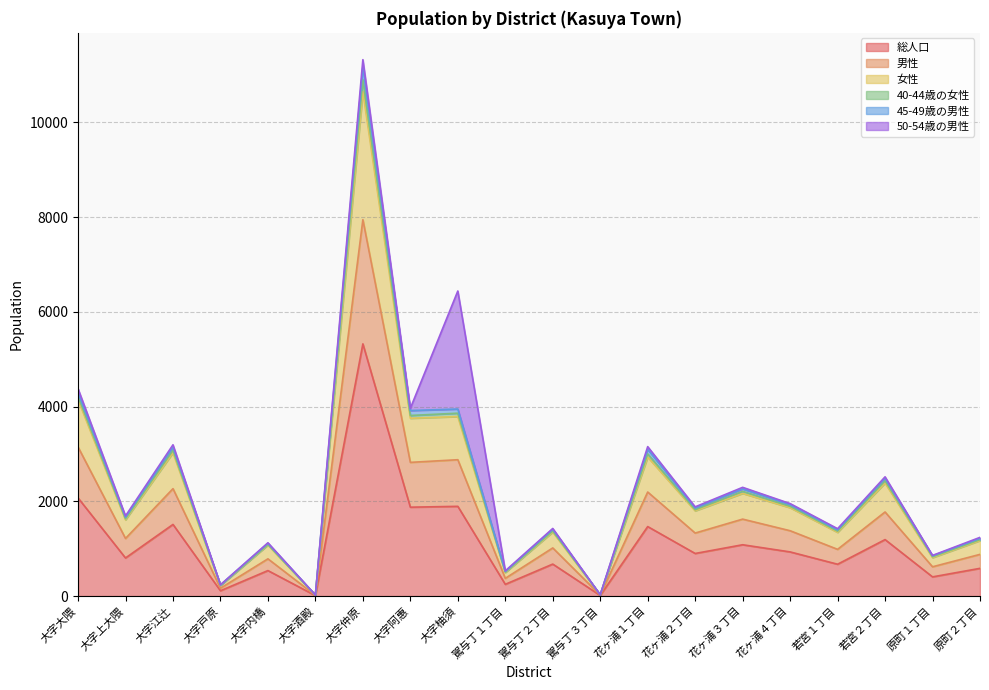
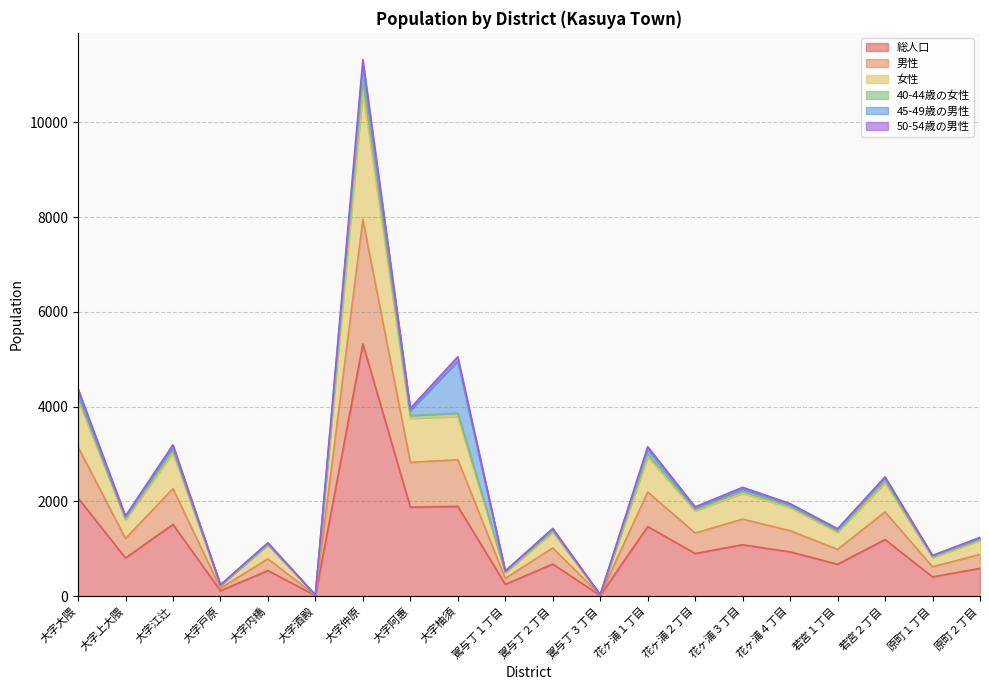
45-49歳の男性, 大字柚須: 100 -> 1100
50-54歳の男性, 大字柚須: 2500 -> 100
